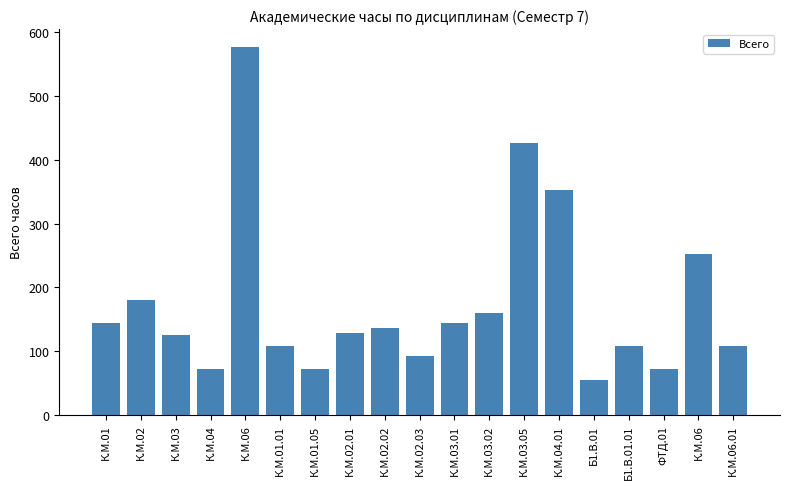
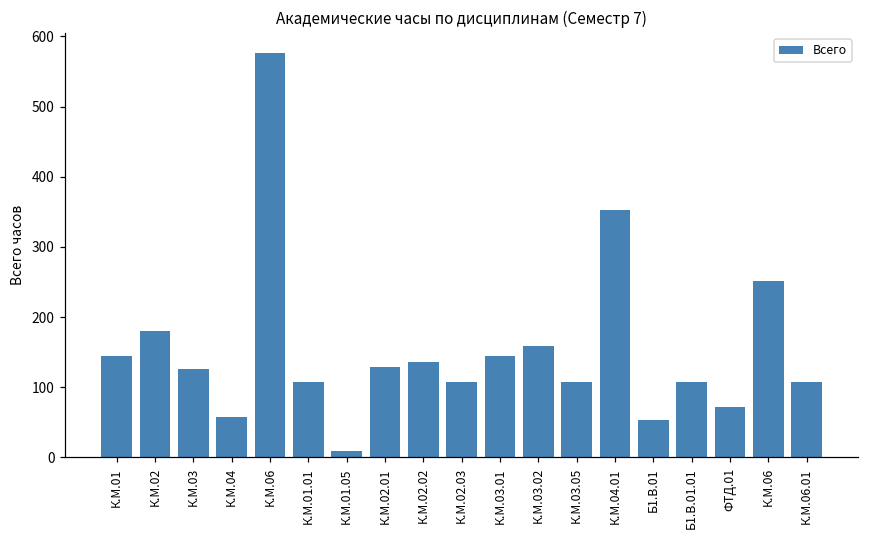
К.М.04: 70 -> 60
К.М.01.05: 70 -> 10
К.М.02.03: 90 -> 110
К.М.03.05: 430 -> 110
